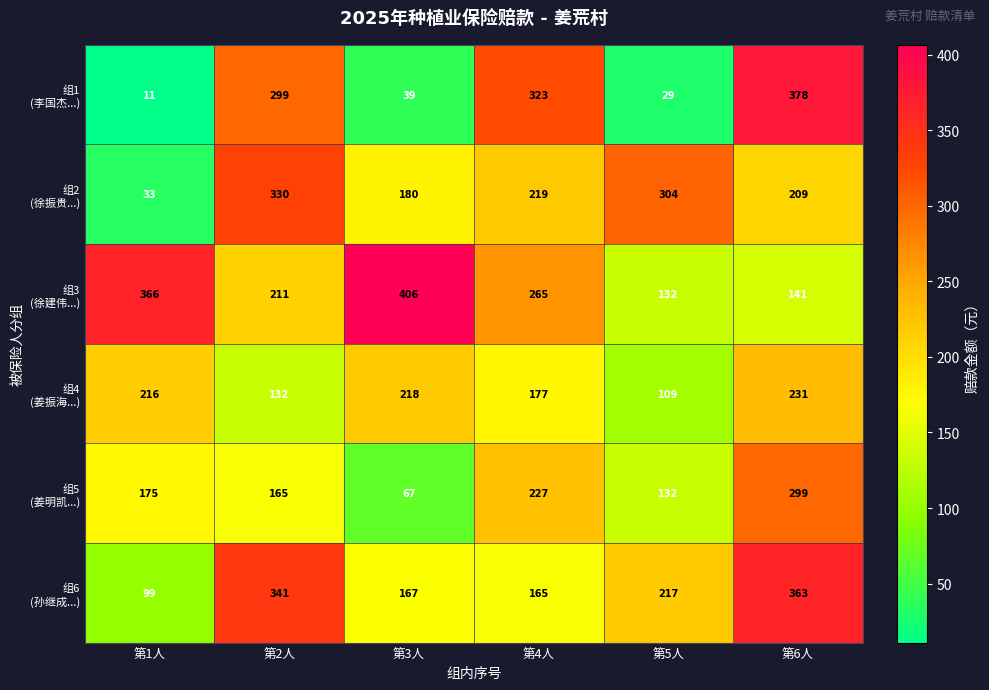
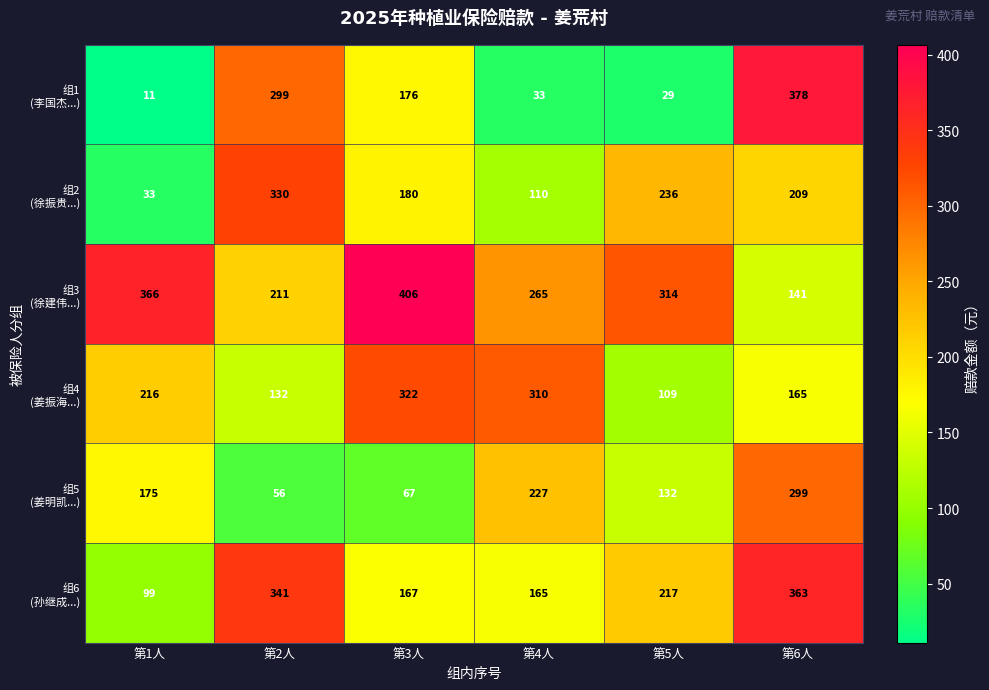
组1 (李国杰...), 第3人: 39 -> 176
组1 (李国杰...), 第4人: 323 -> 33
组2 (徐振贵...), 第4人: 219 -> 110
组2 (徐振贵...), 第5人: 304 -> 236
组3 (徐建伟...), 第5人: 132 -> 314
组4 (姜振海...), 第3人: 218 -> 322
组4 (姜振海...), 第4人: 177 -> 310
组4 (姜振海...), 第6人: 231 -> 165
组5 (姜明凯...), 第2人: 165 -> 56
